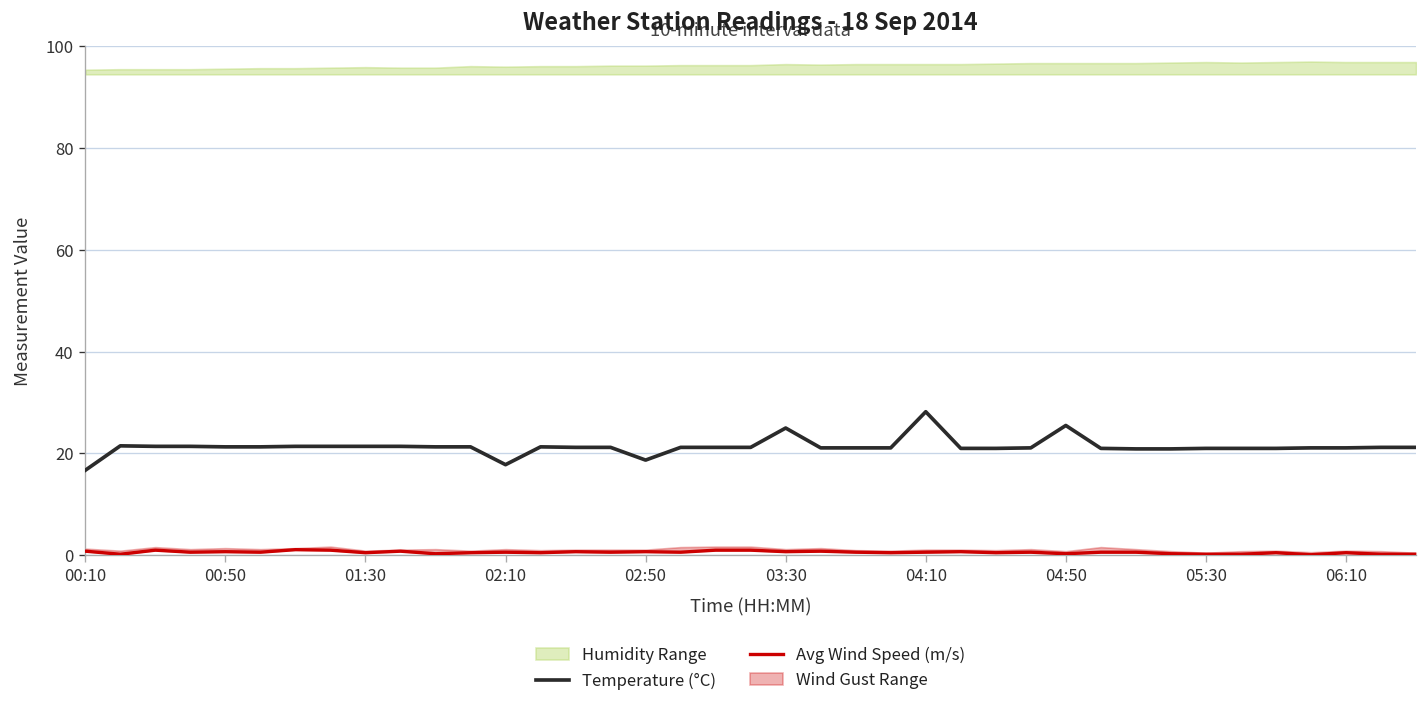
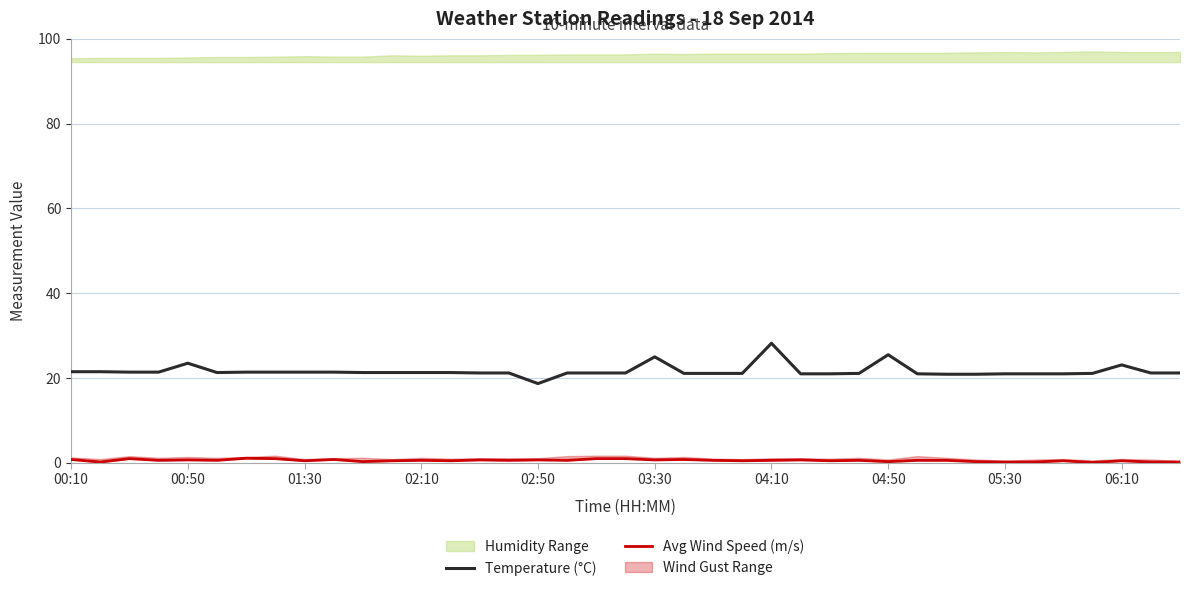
Temperature (°C), 00:10: 17 -> 22
Temperature (°C), 00:50: 21 -> 24
Temperature (°C), 02:10: 18 -> 21
Temperature (°C), 06:10: 21 -> 23
